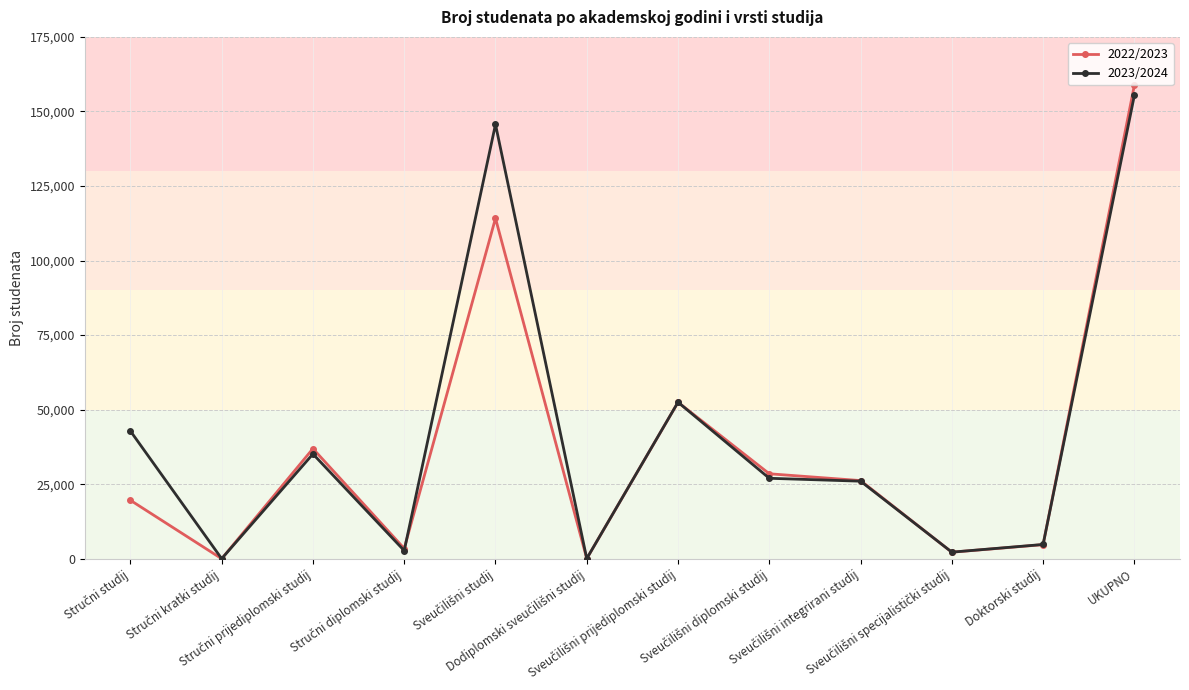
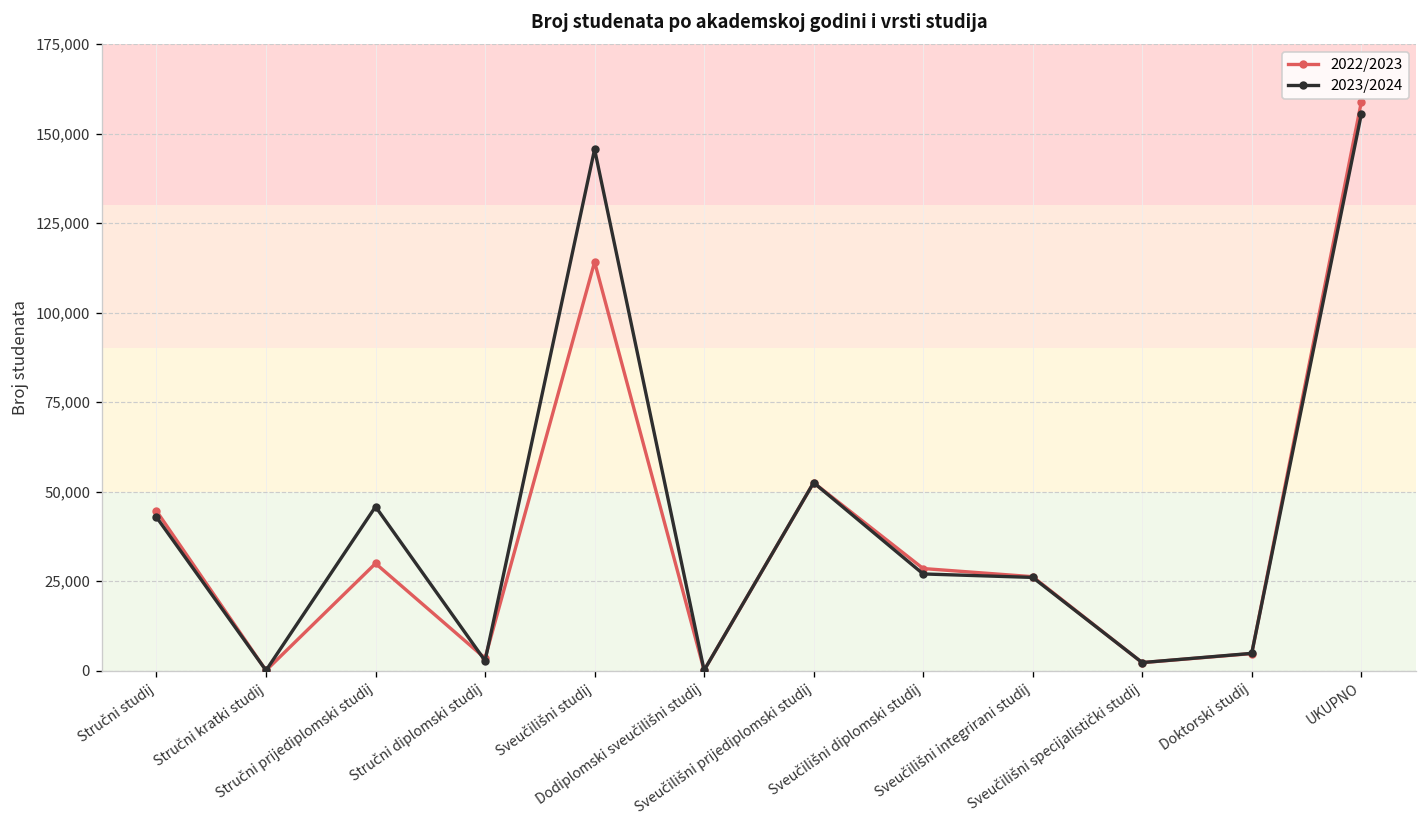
2022/2023, Stručni studij: 20,000 -> 45,000
2022/2023, Stručni prijediplomski studij: 37,000 -> 30,000
2023/2024, Stručni prijediplomski studij: 35,000 -> 46,000
